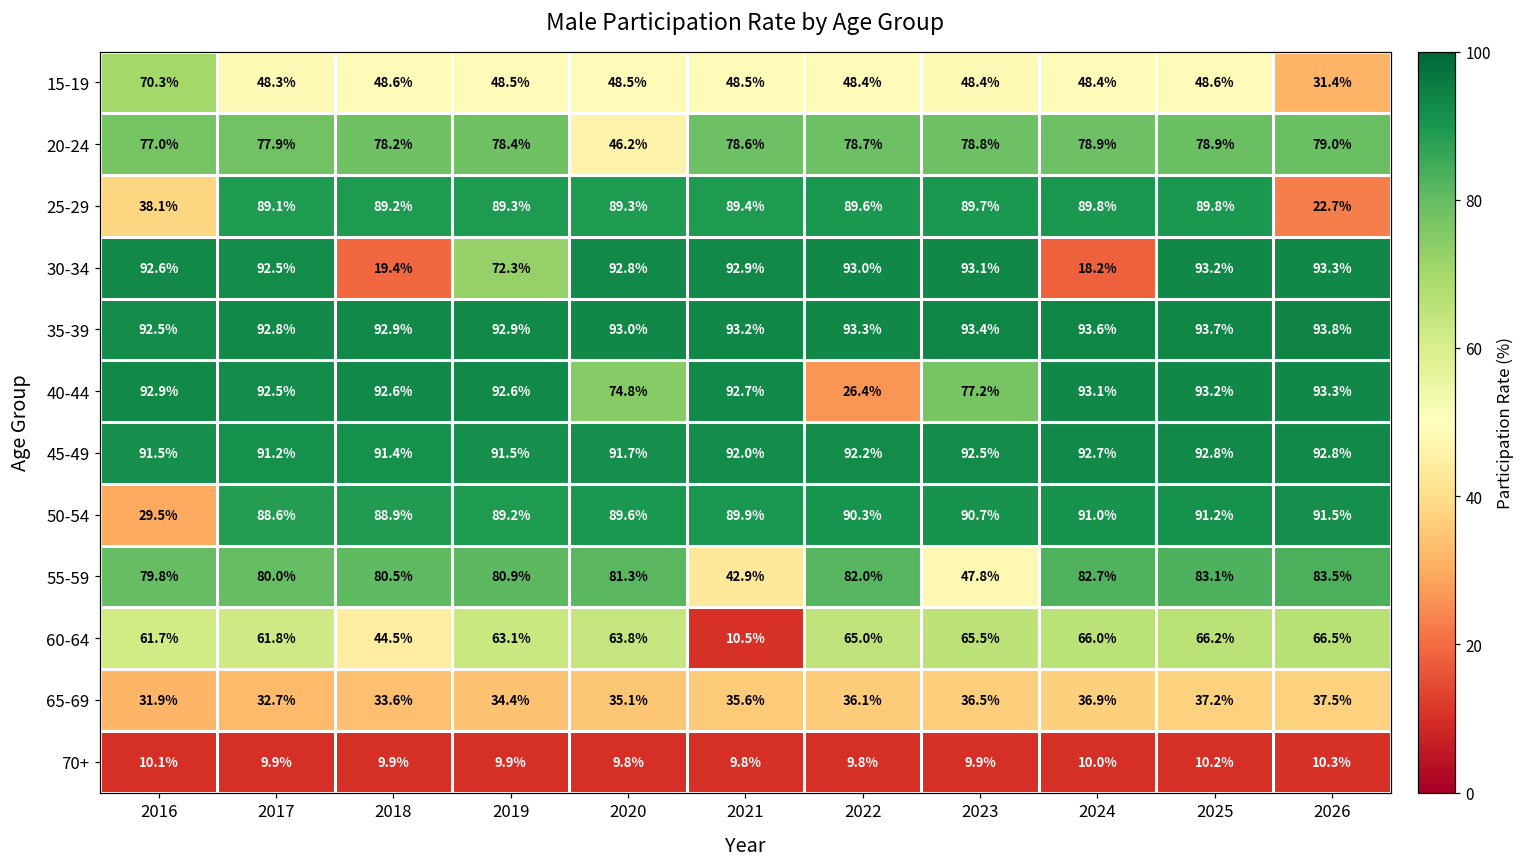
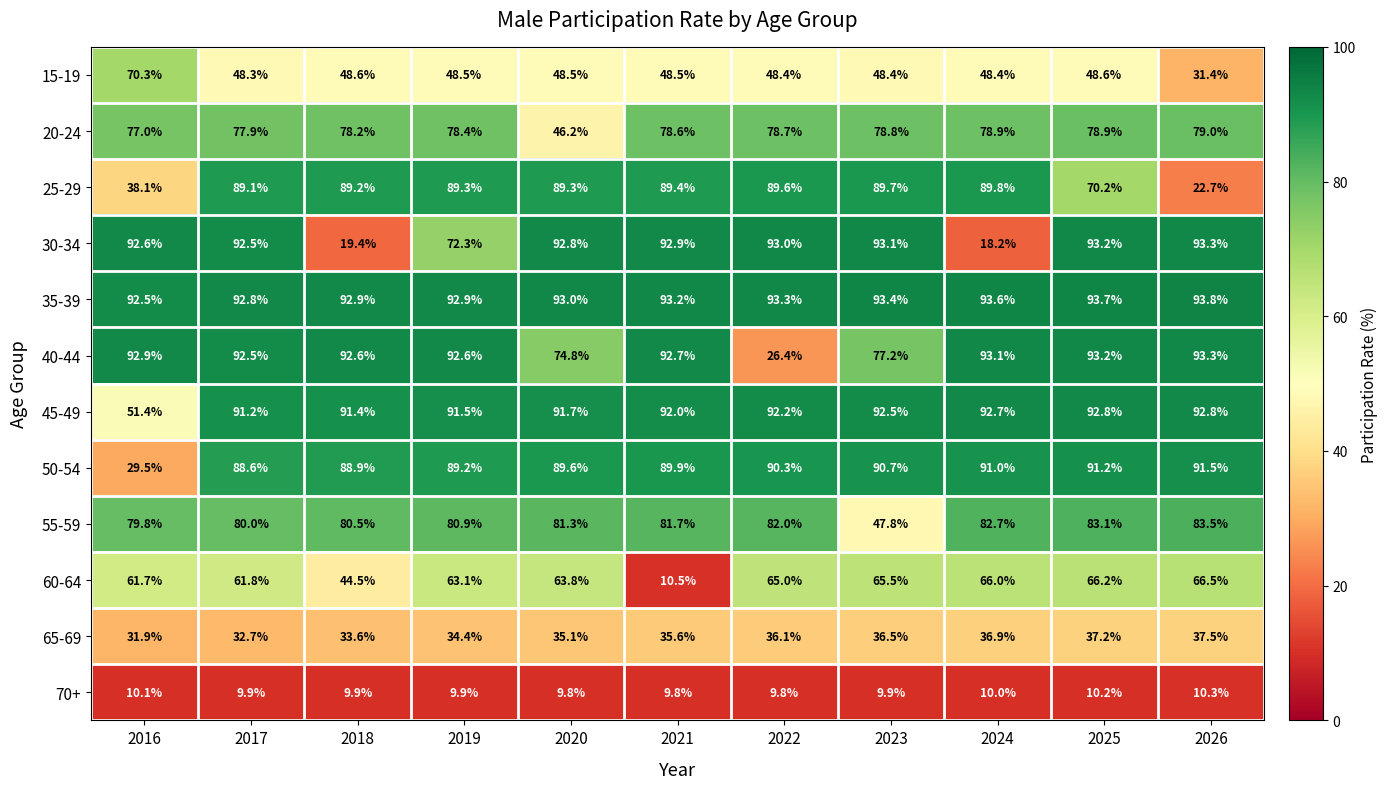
25-29, 2025: 89.8% -> 70.2%
45-49, 2016: 91.5% -> 51.4%
55-59, 2021: 42.9% -> 81.7%
